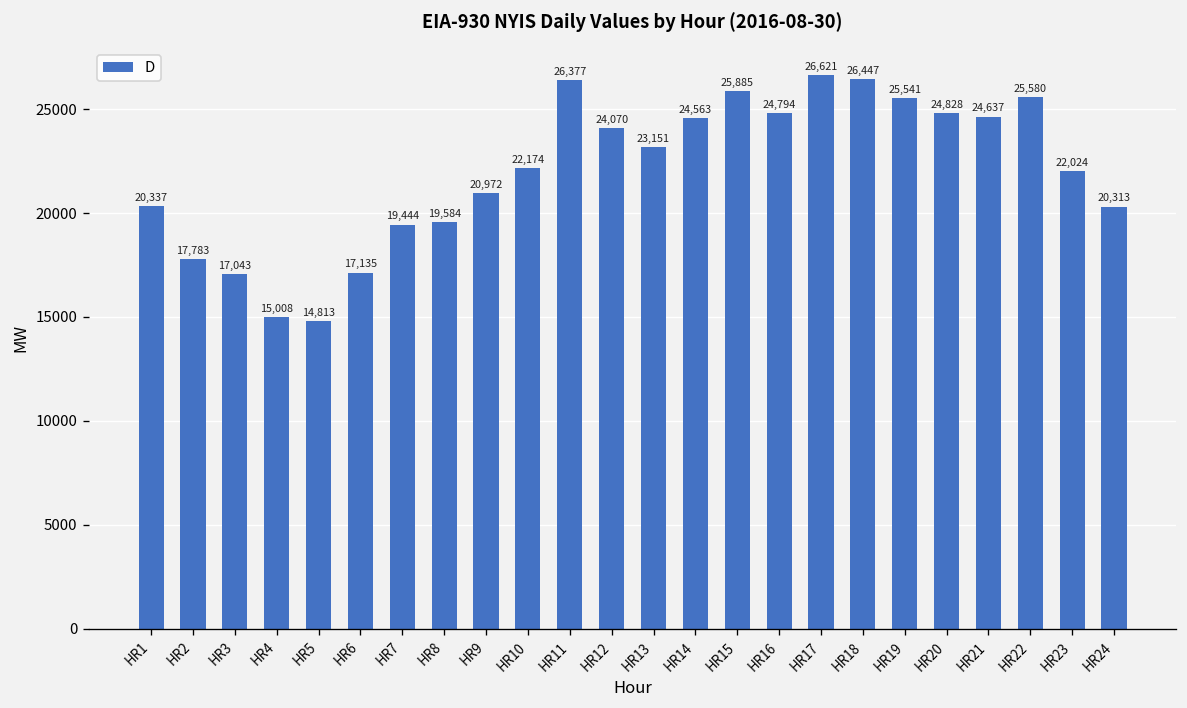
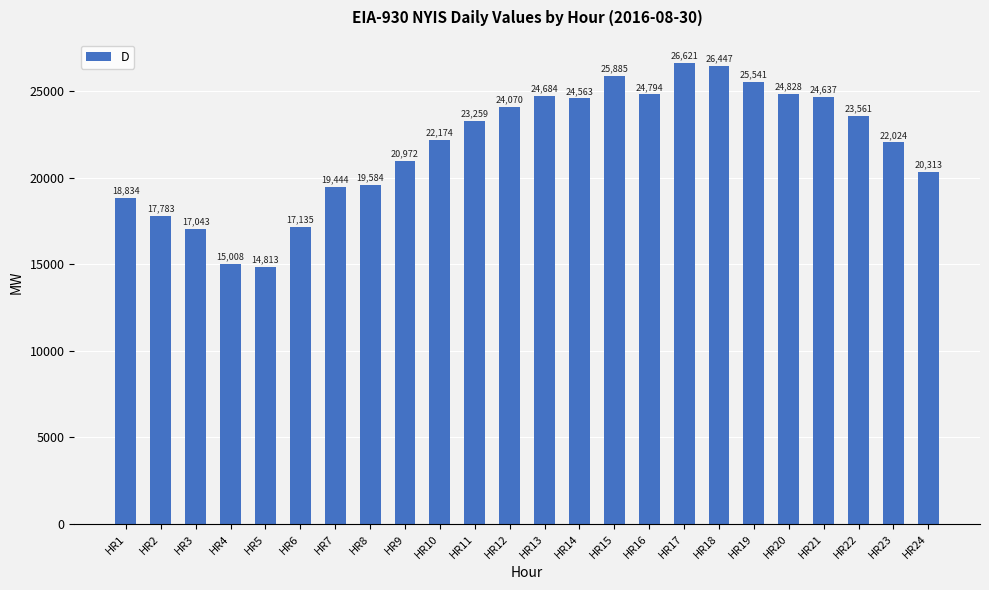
HR1: 20,337 -> 18,834
HR11: 26,377 -> 23,259
HR13: 23,151 -> 24,684
HR22: 25,580 -> 23,561
